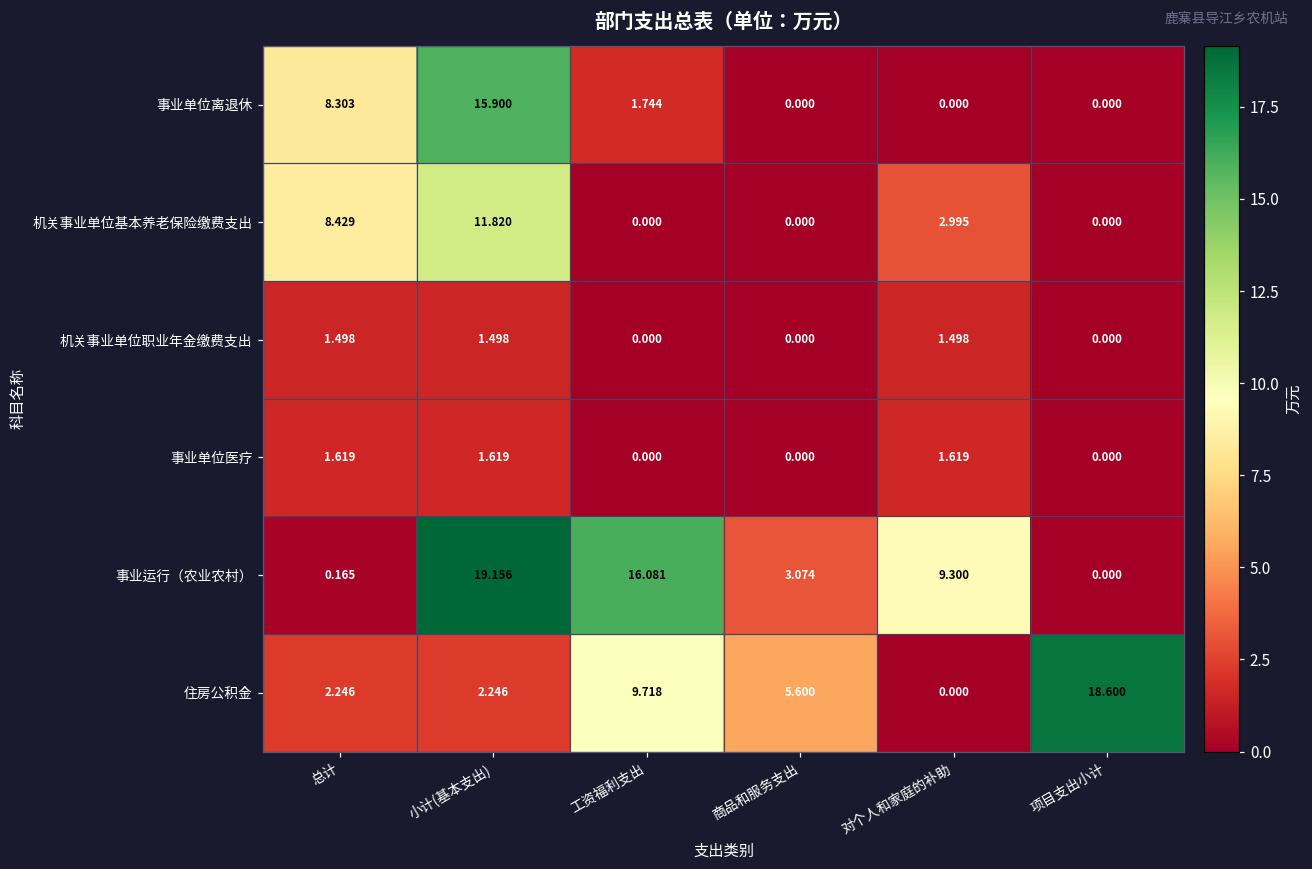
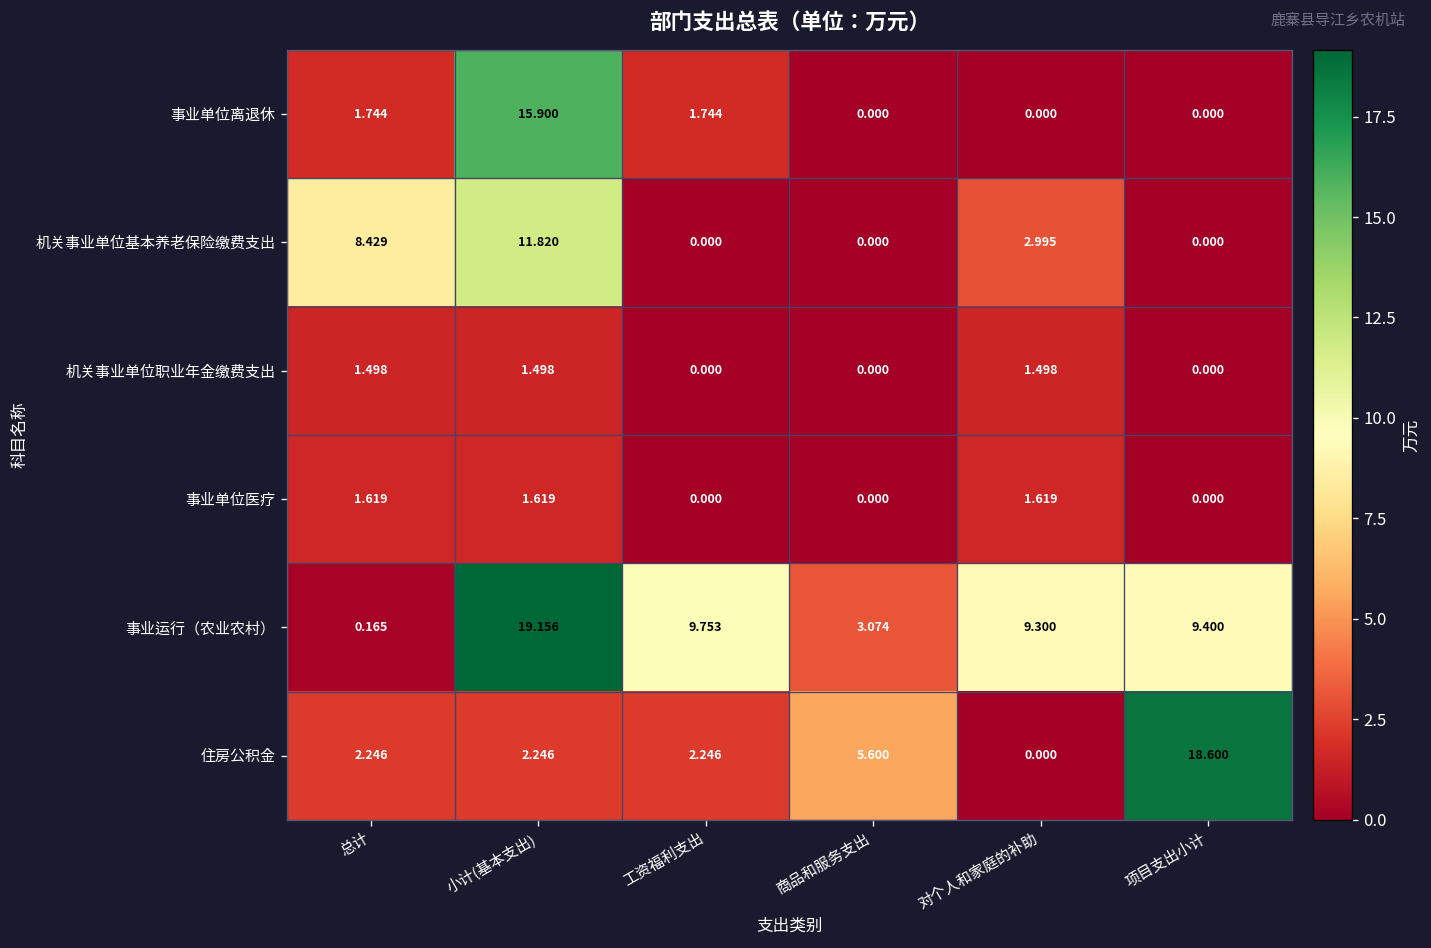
事业单位离退休, 总计: 8.303 -> 1.744
事业运行（农业农村）, 工资福利支出: 16.081 -> 9.753
事业运行（农业农村）, 项目支出小计: 0.000 -> 9.400
住房公积金, 工资福利支出: 9.718 -> 2.246
